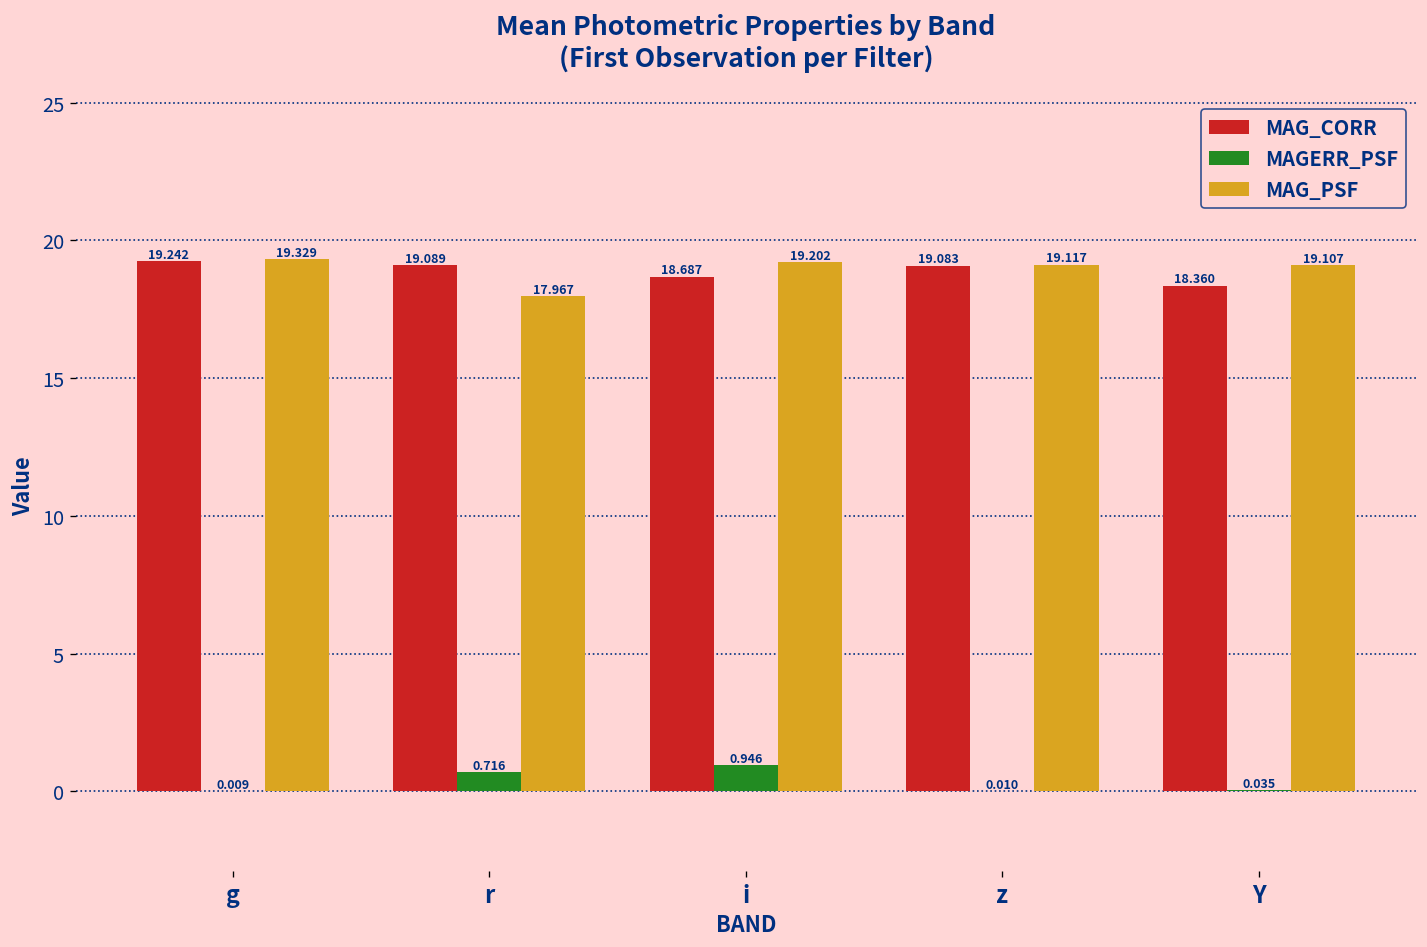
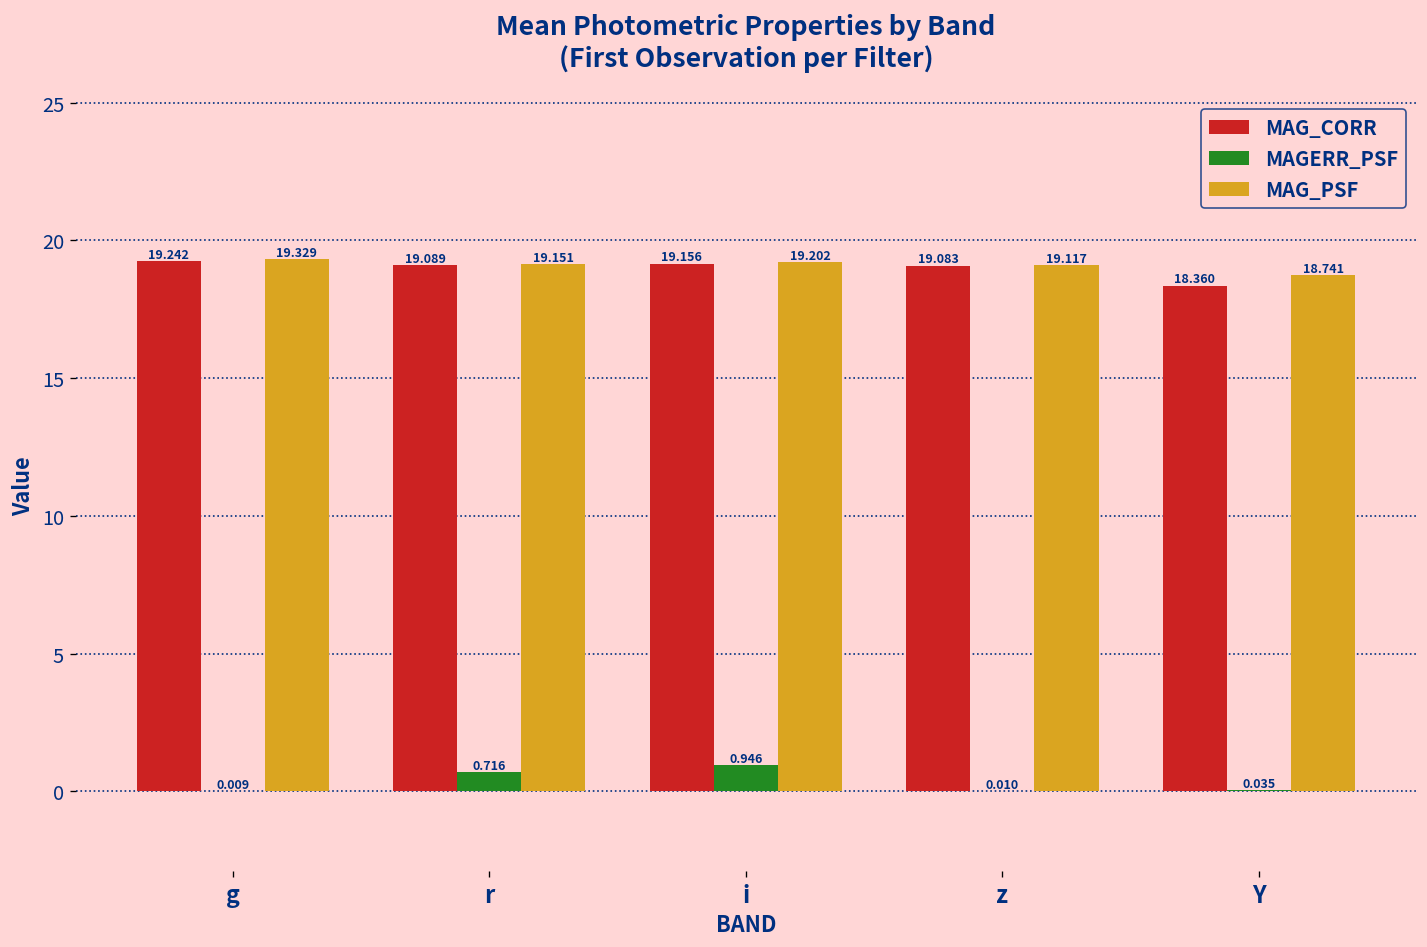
MAG_PSF, r: 17.967 -> 19.151
MAG_CORR, i: 18.687 -> 19.156
MAG_PSF, Y: 19.107 -> 18.741
